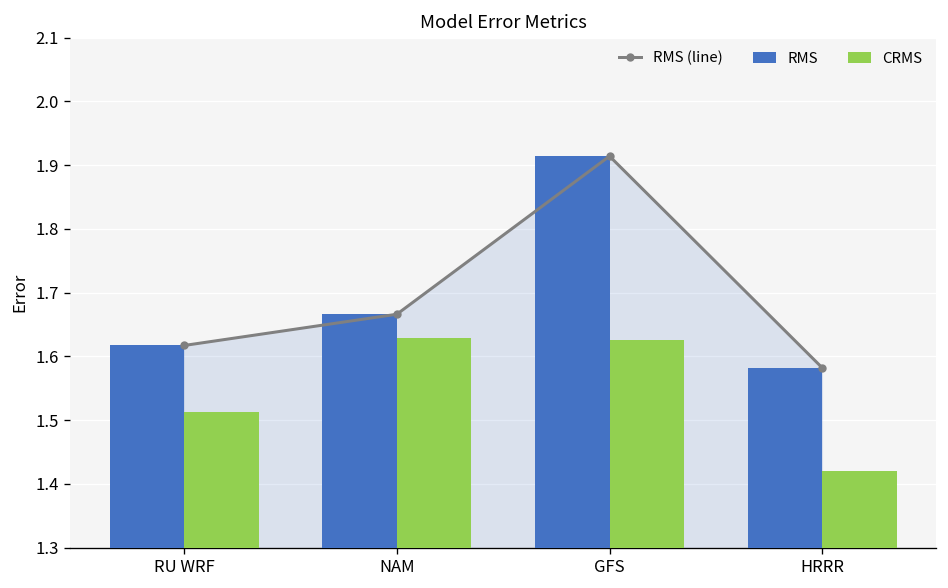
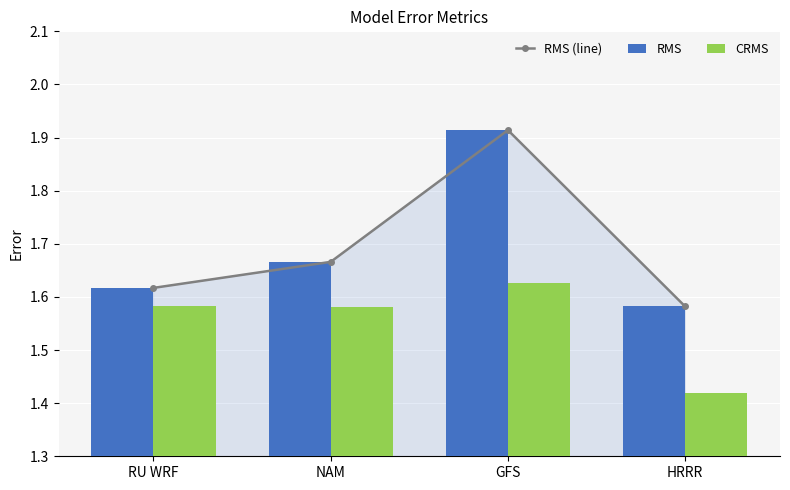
CRMS, RU WRF: 1.51 -> 1.58
CRMS, NAM: 1.63 -> 1.58
